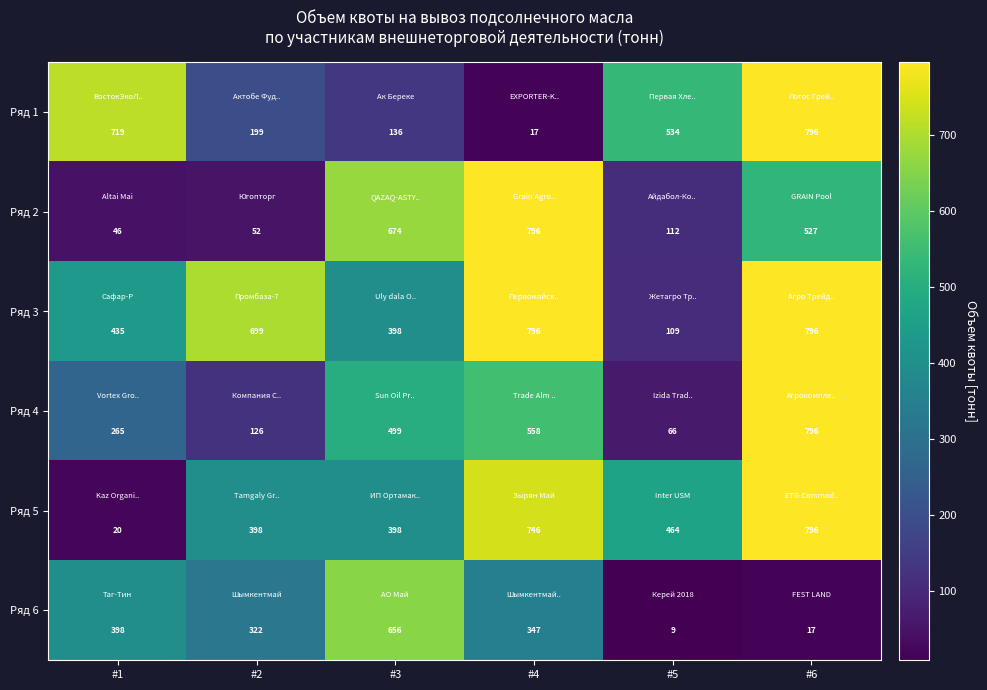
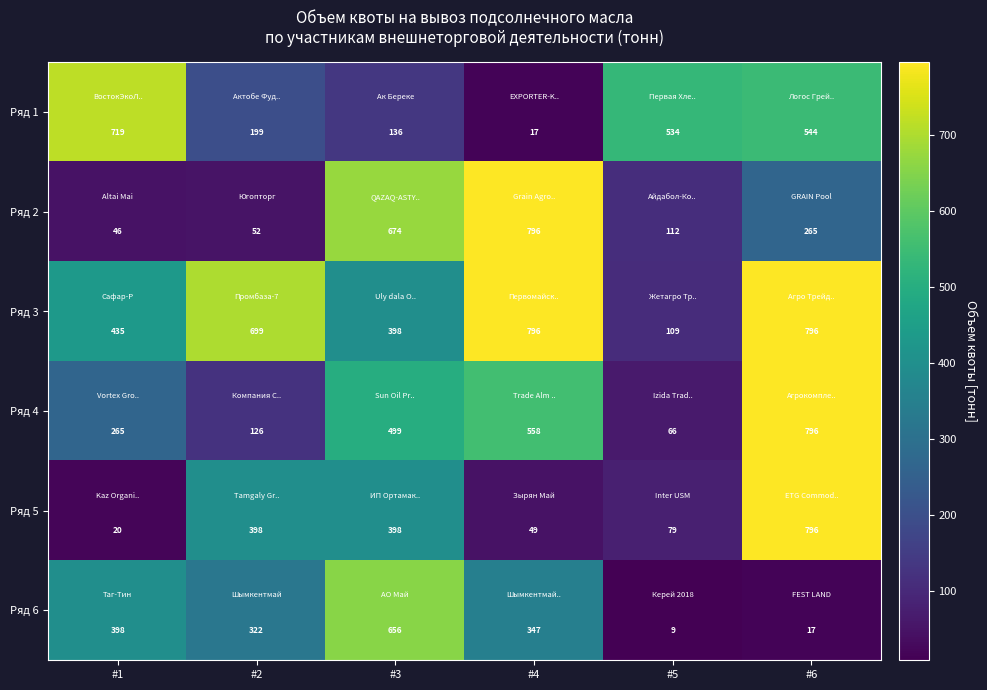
Ряд 1, #6: 796 -> 544
Ряд 2, #6: 527 -> 265
Ряд 5, #4: 746 -> 49
Ряд 5, #5: 464 -> 79
